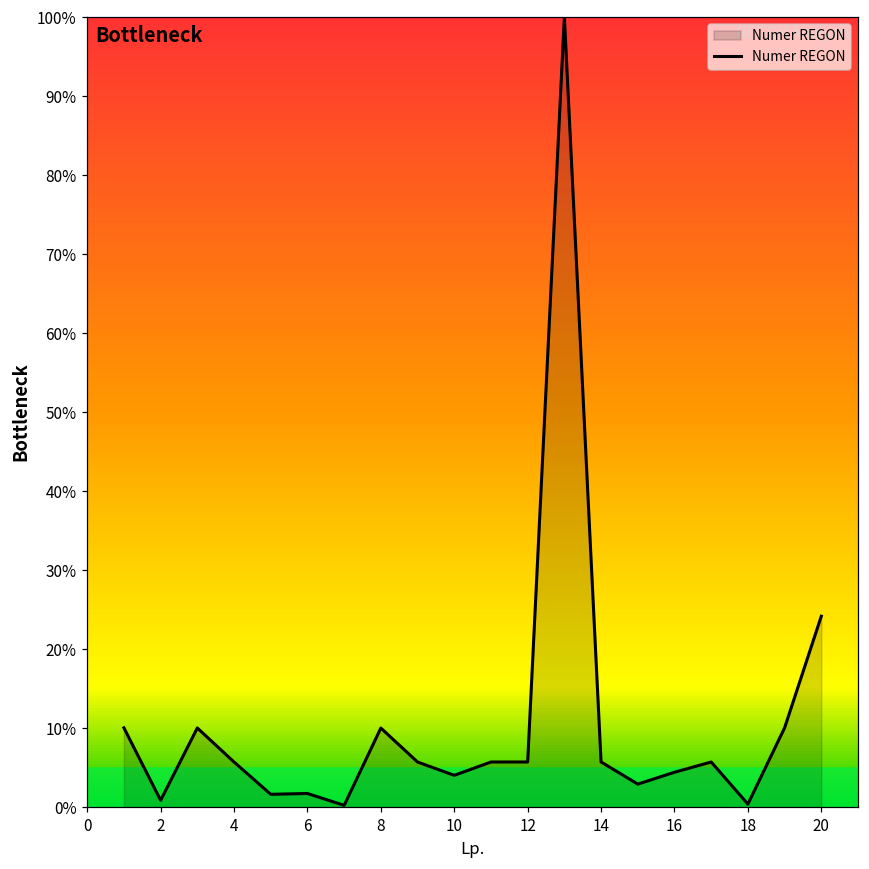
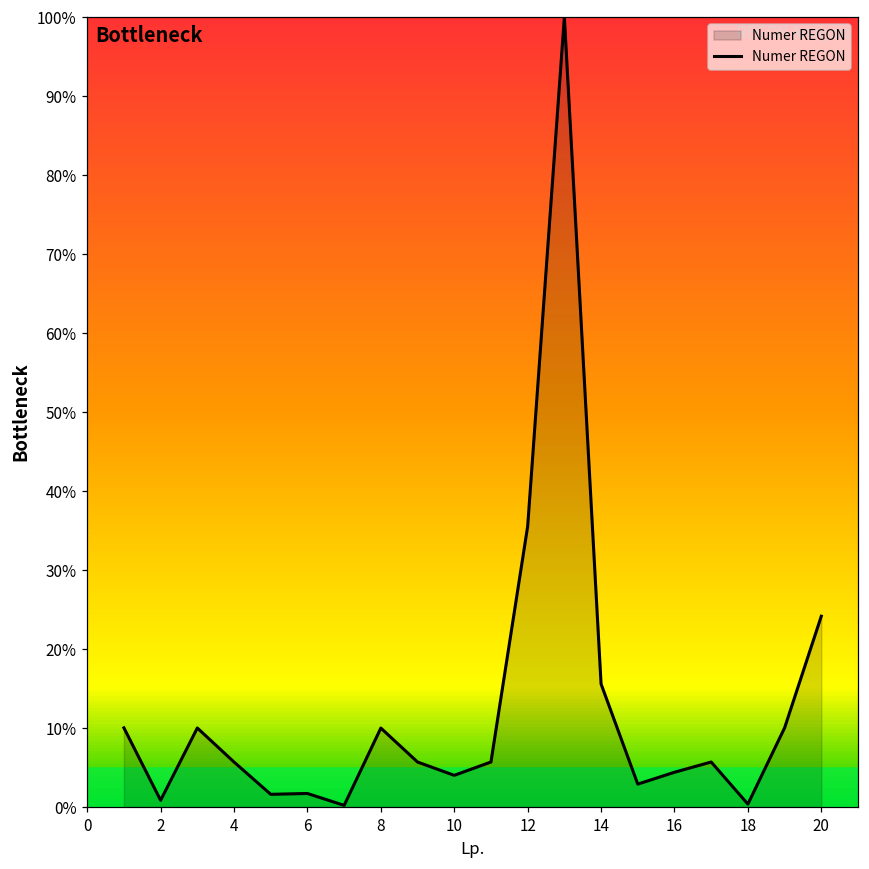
12: 6% -> 36%
14: 6% -> 16%
